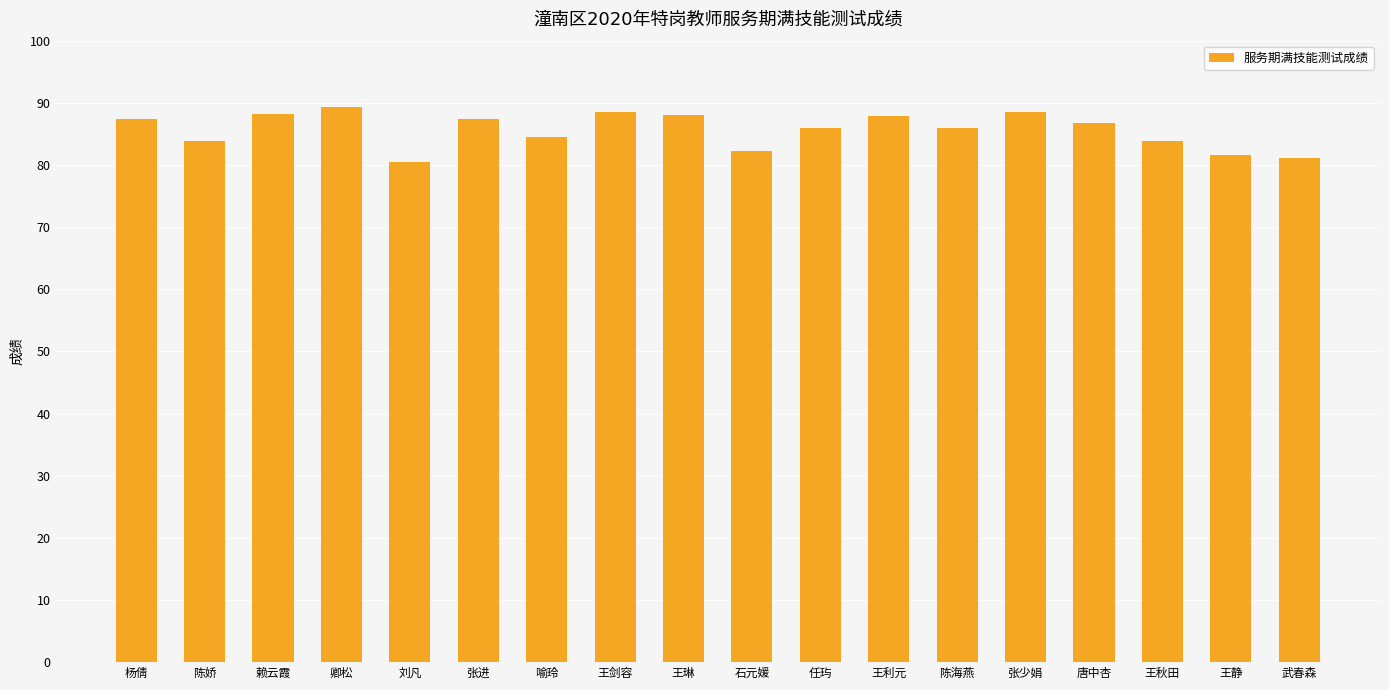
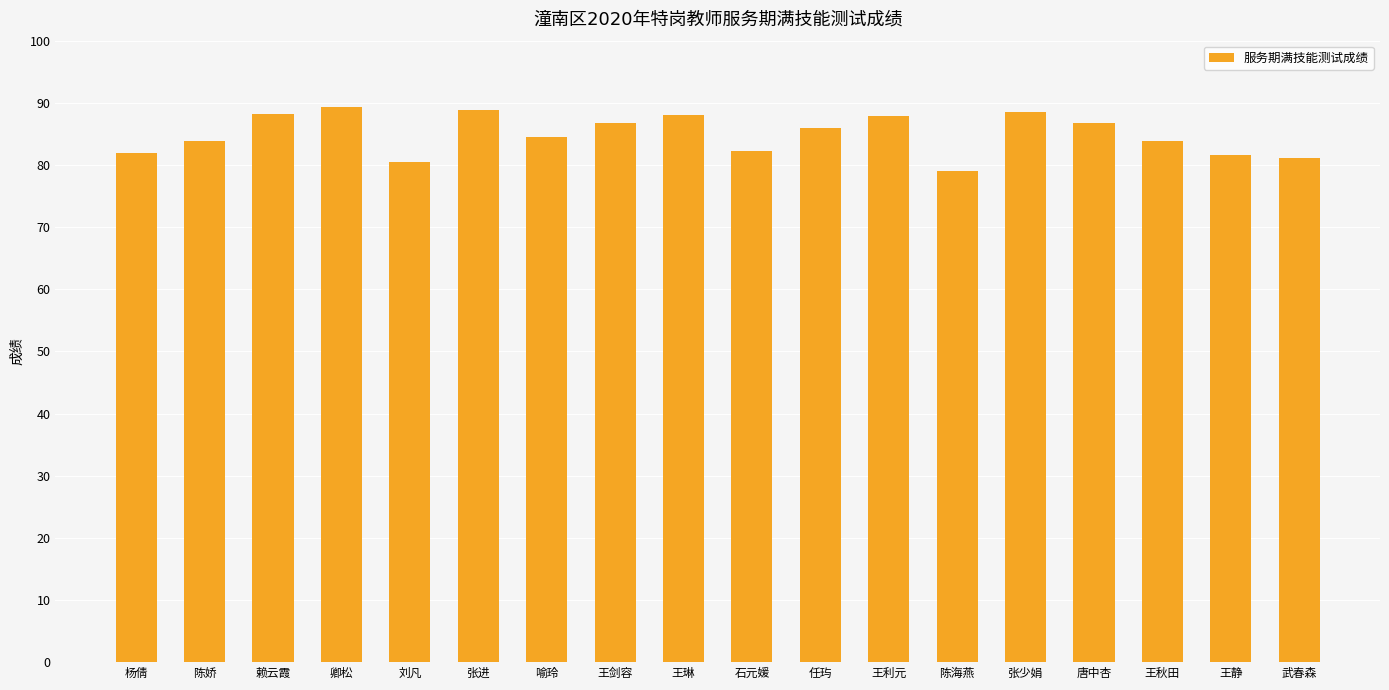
杨倩: 87 -> 82
张进: 87 -> 89
王剑容: 89 -> 87
陈海燕: 86 -> 79
